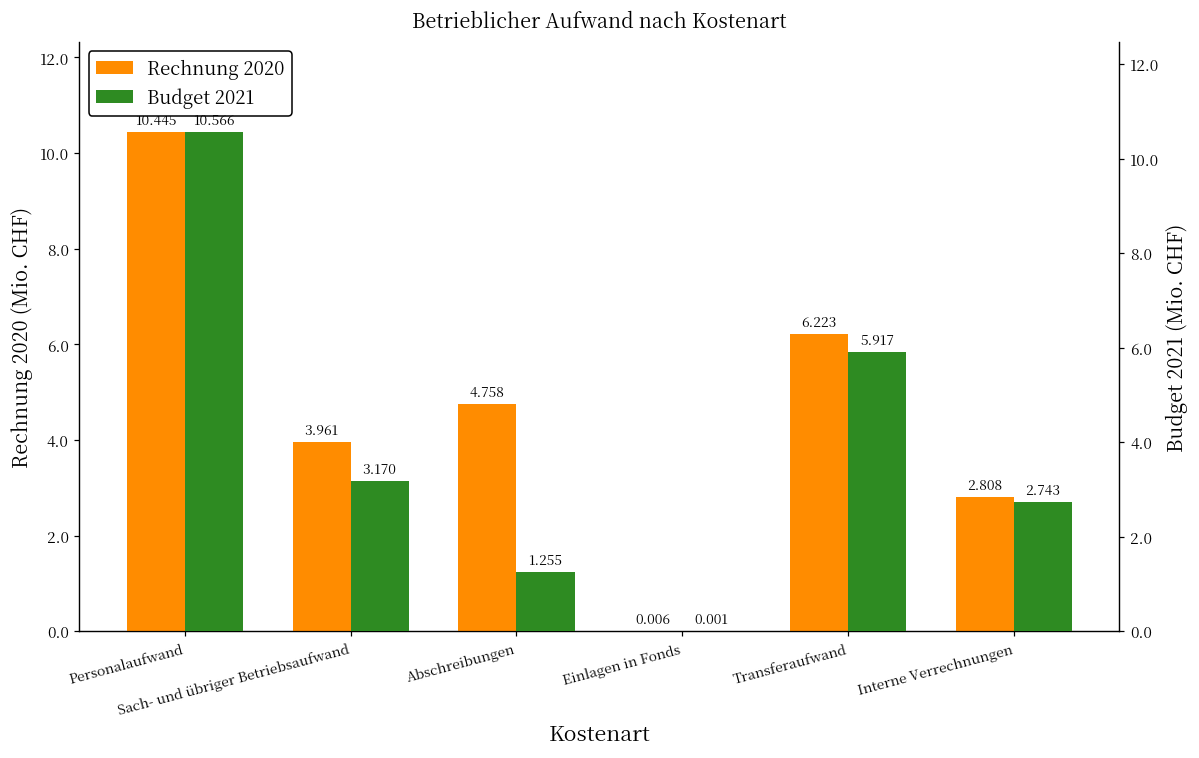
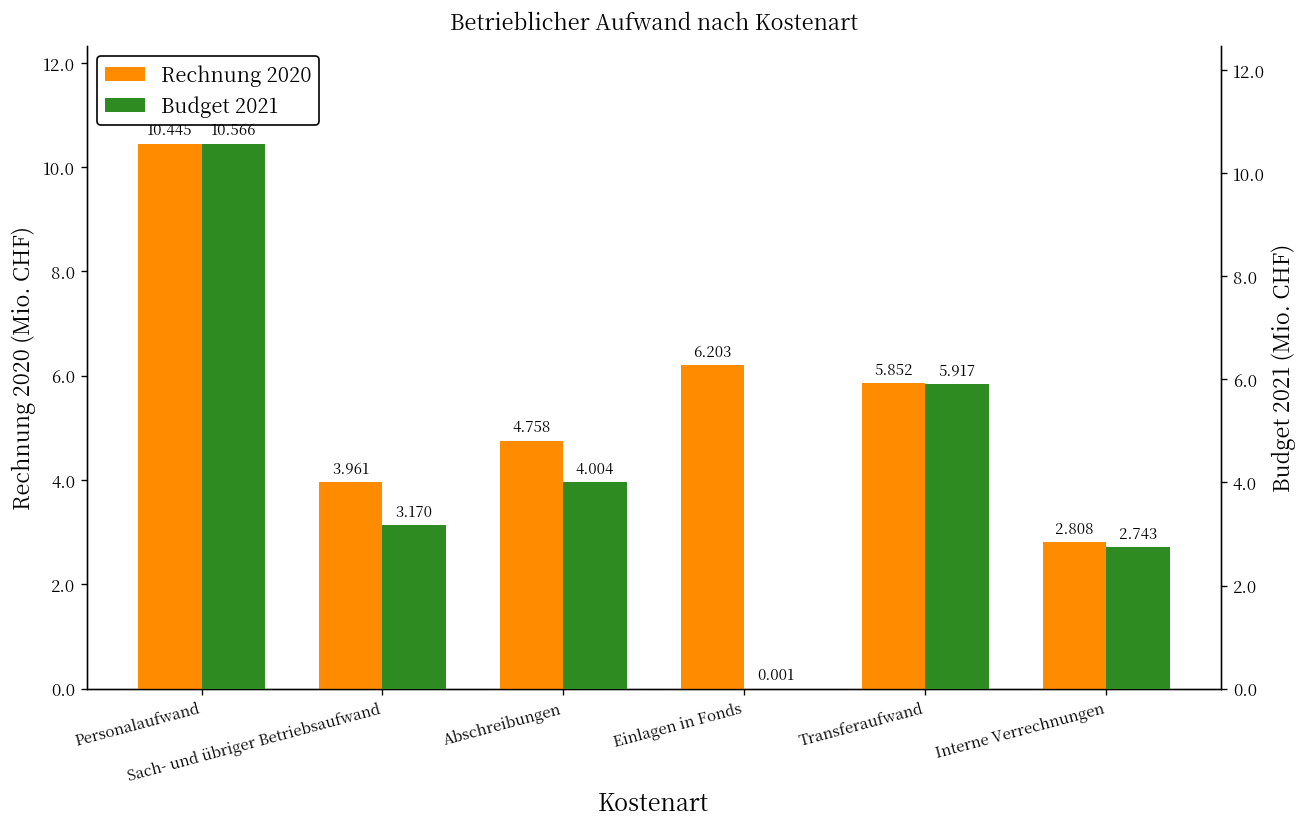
Rechnung 2020, Einlagen in Fonds: 0.006 -> 6.203
Rechnung 2020, Transferaufwand: 6.223 -> 5.852
Budget 2021, Abschreibungen: 1.255 -> 4.004
